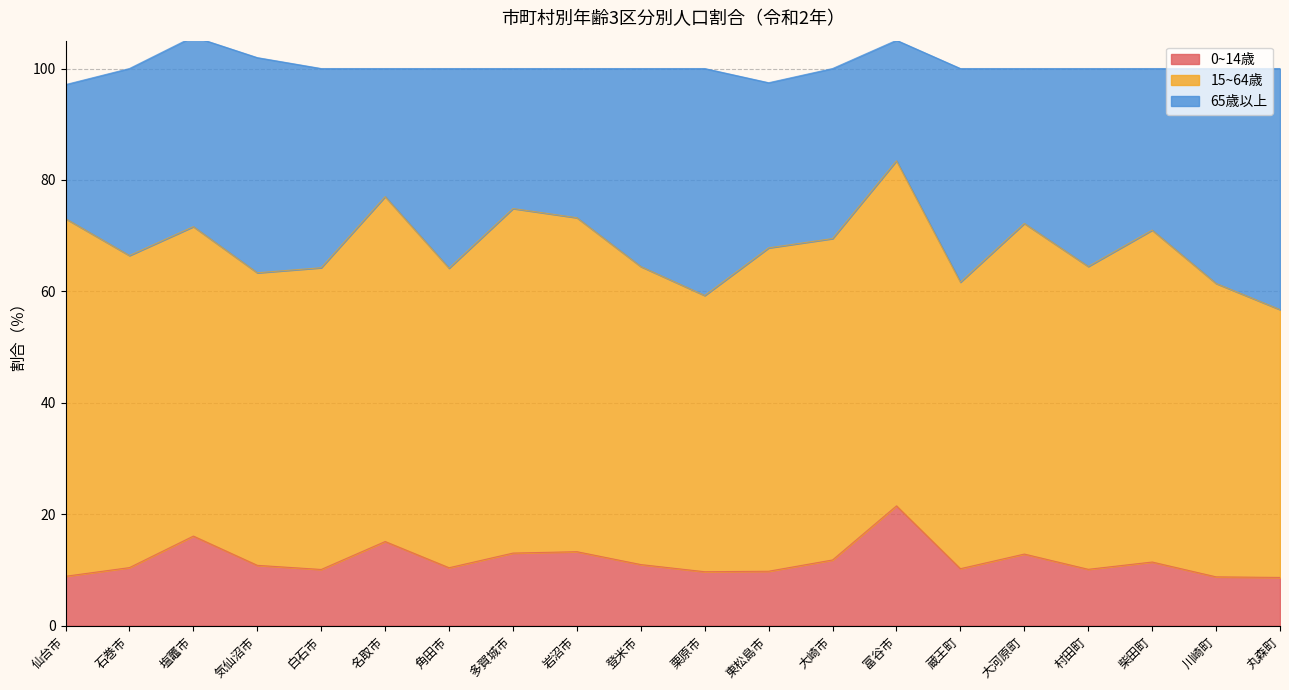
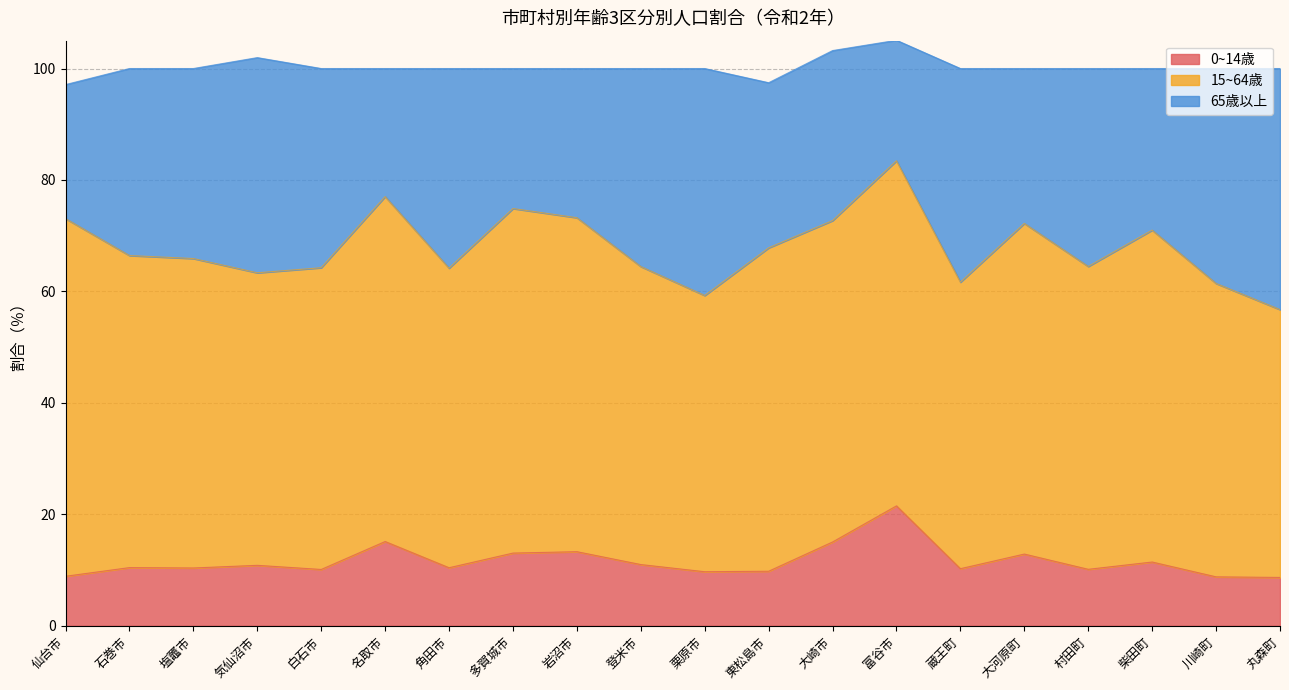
0~14歳, 塩竈市: 16 -> 10
0~14歳, 大崎市: 12 -> 15
